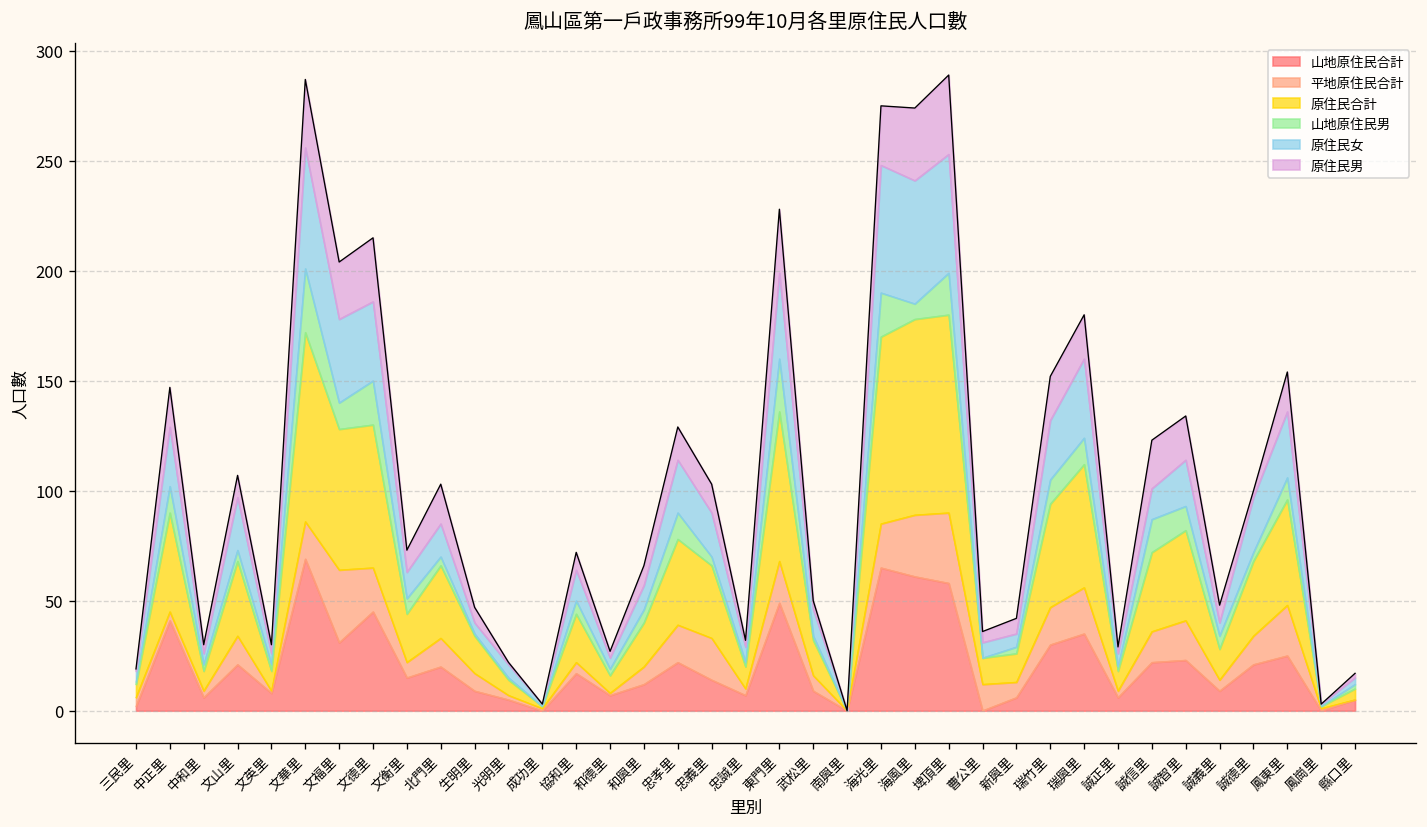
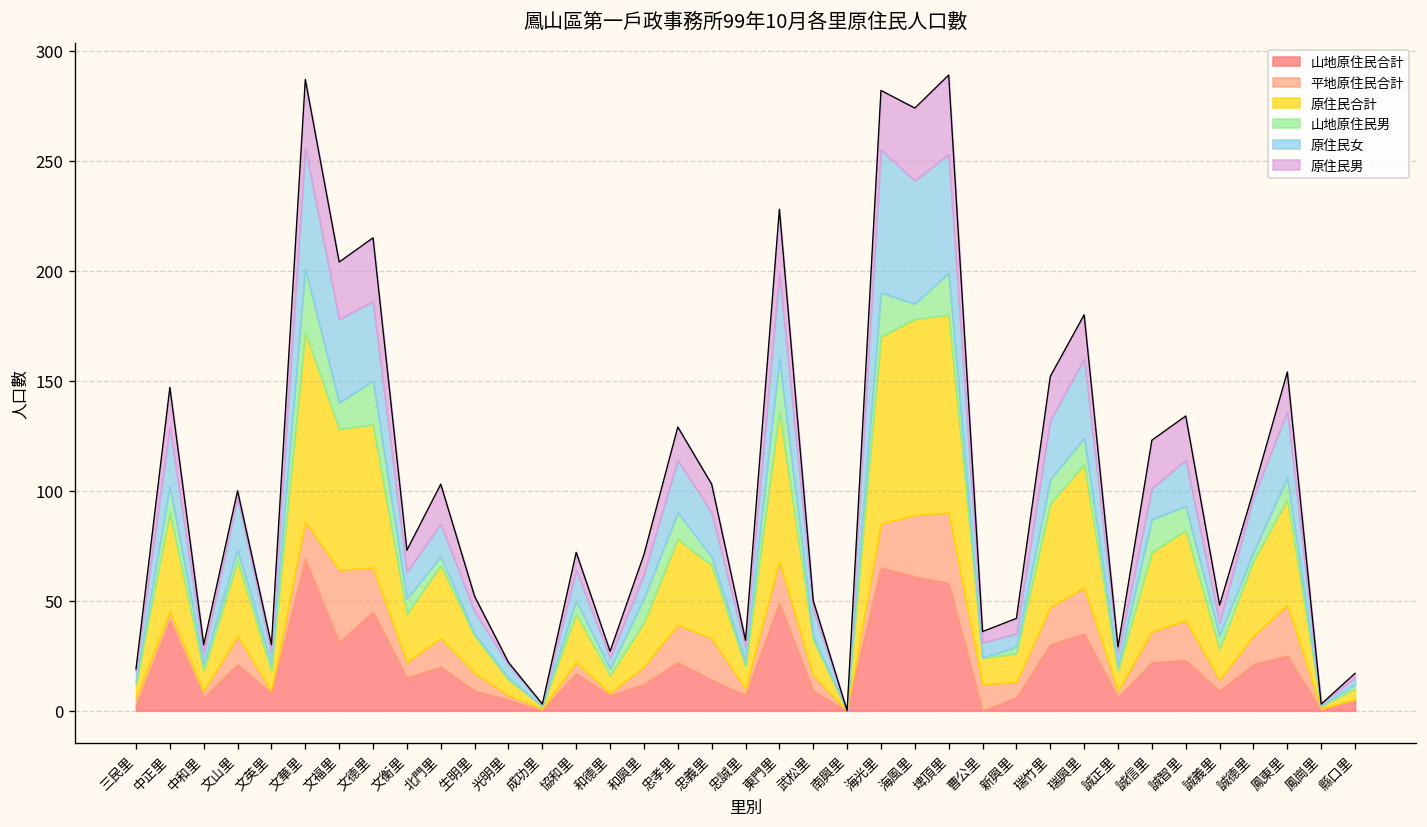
原住民男, 文山里: 10 -> 3
原住民女, 生明里: 5 -> 10
山地原住民男, 和興里: 6 -> 11
原住民女, 海光里: 58 -> 65
